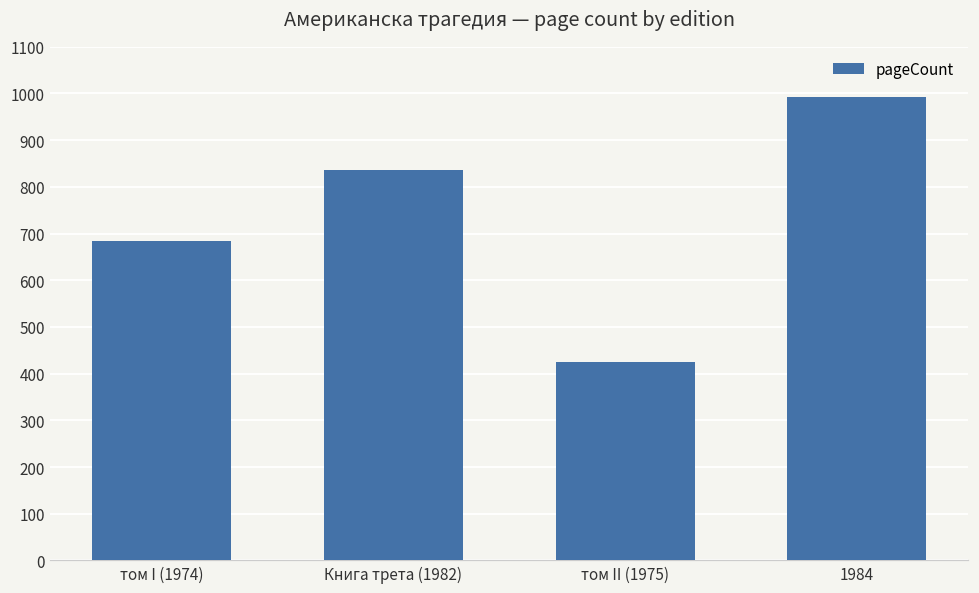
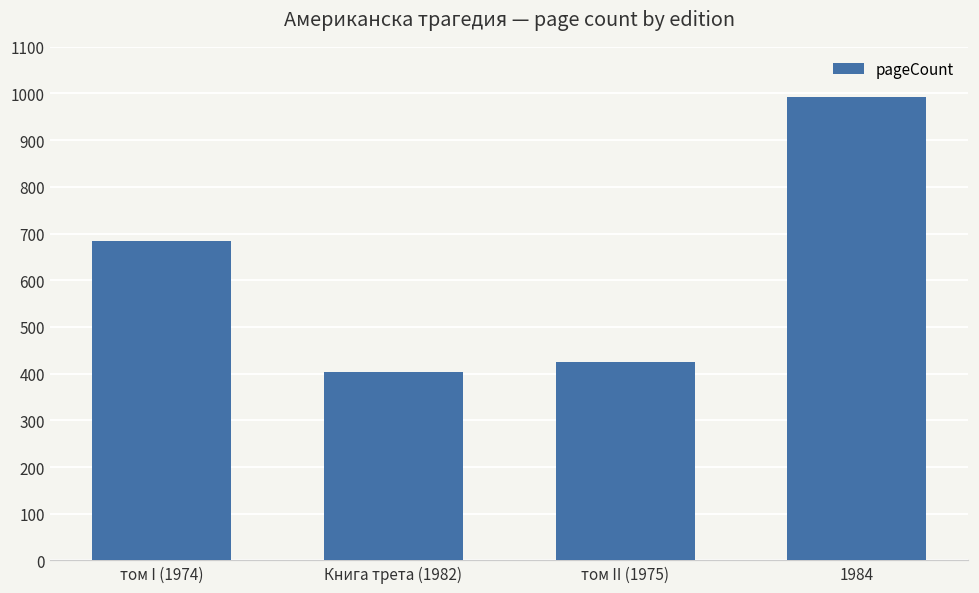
Книга трета (1982): 840 -> 400
